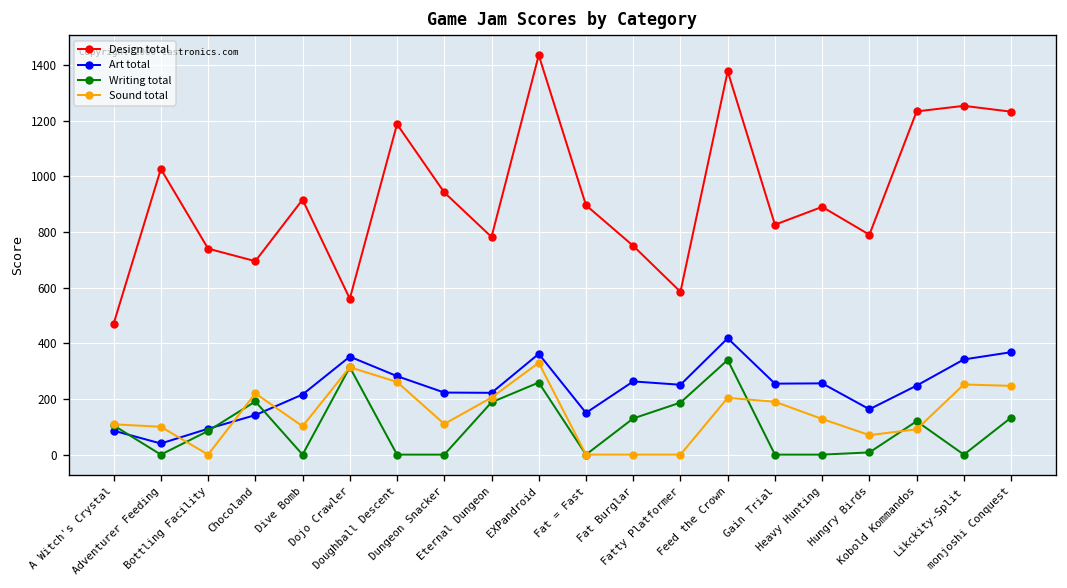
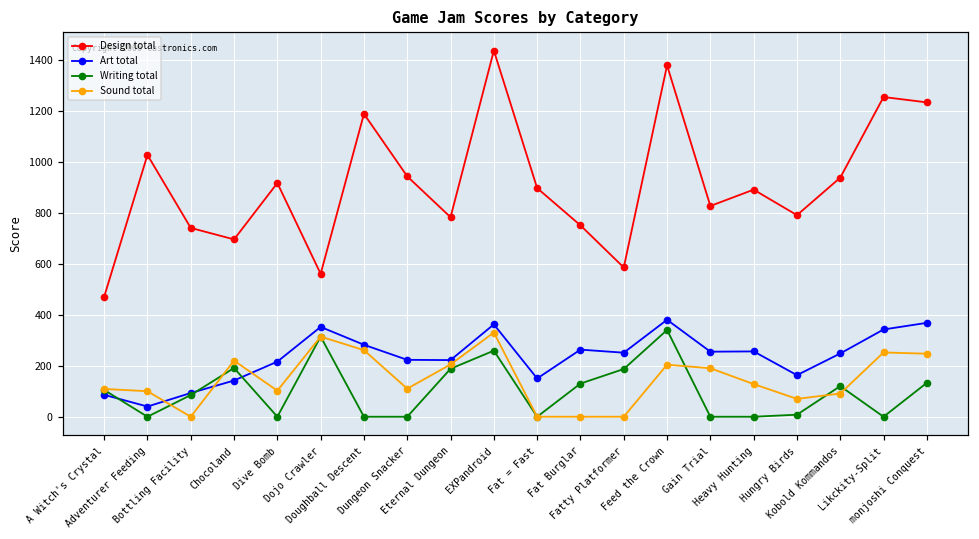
Art total, Feed the Crown: 420 -> 380
Design total, Kobold Kommandos: 1230 -> 940
